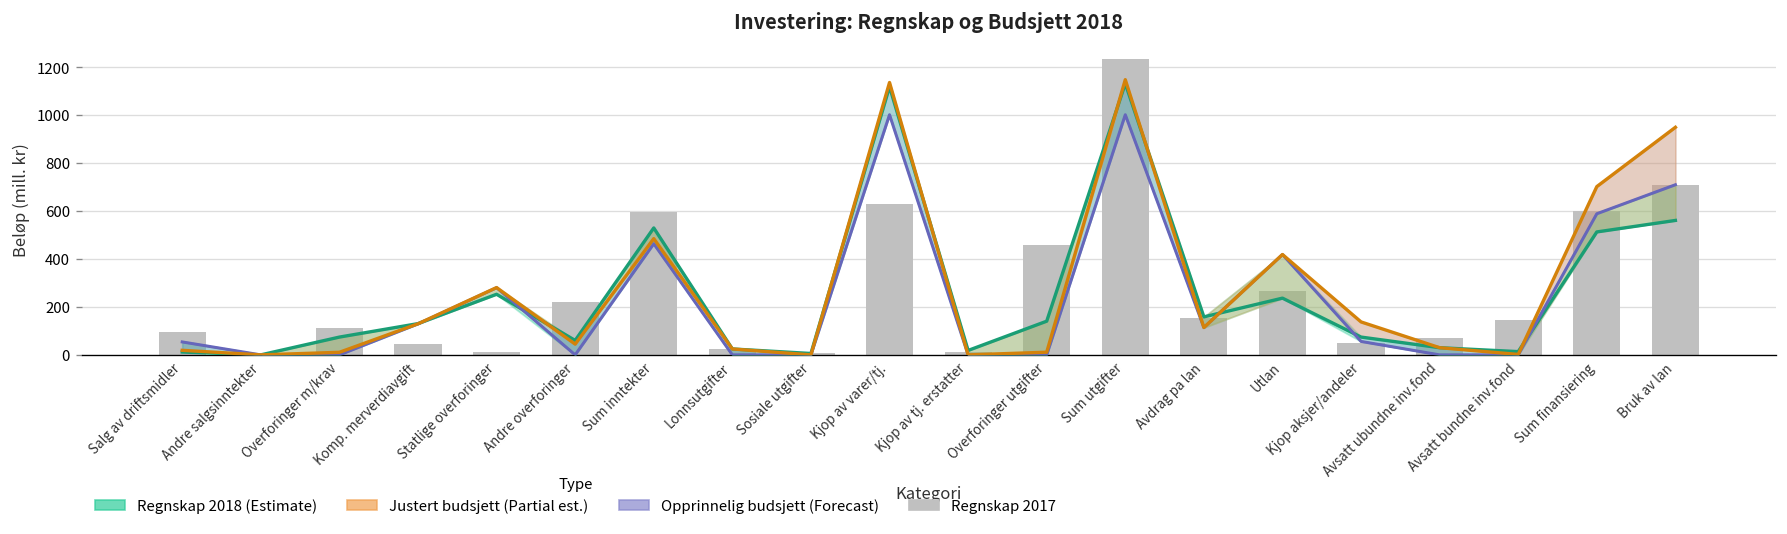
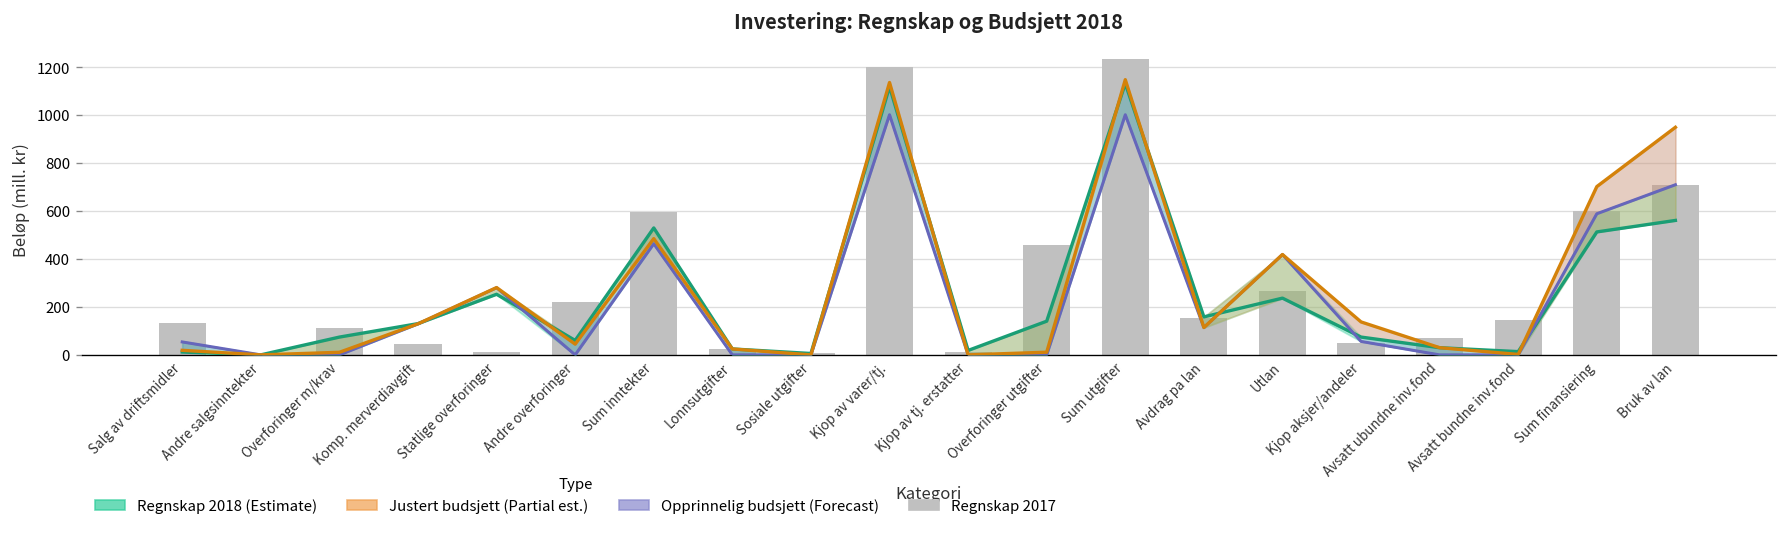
Regnskap 2017, Salg av driftsmidler: 90 -> 130
Regnskap 2017, Kjop av varer/tj.: 630 -> 1200
